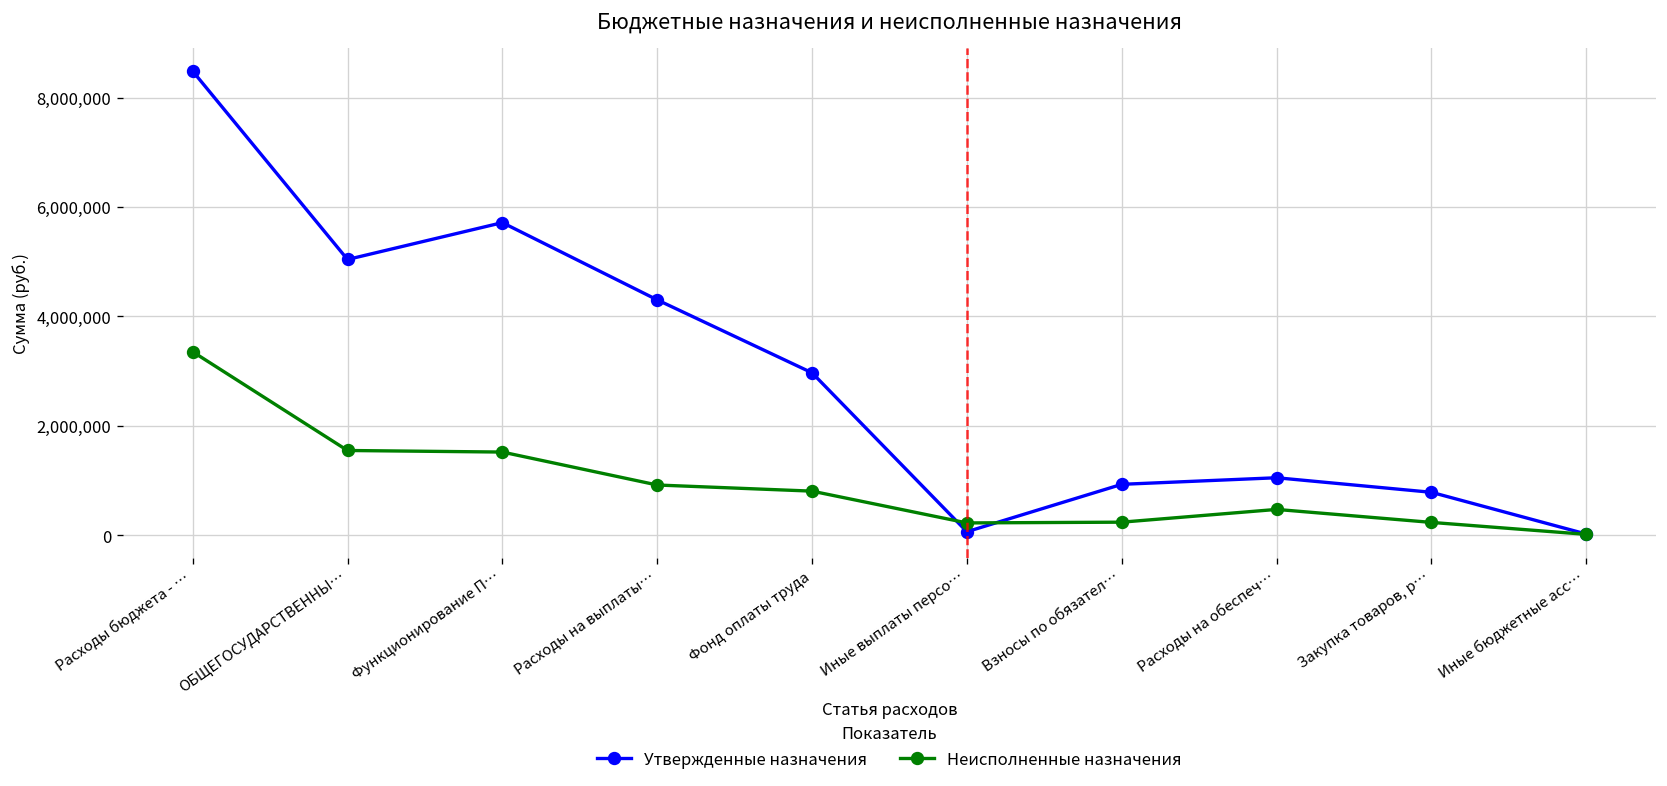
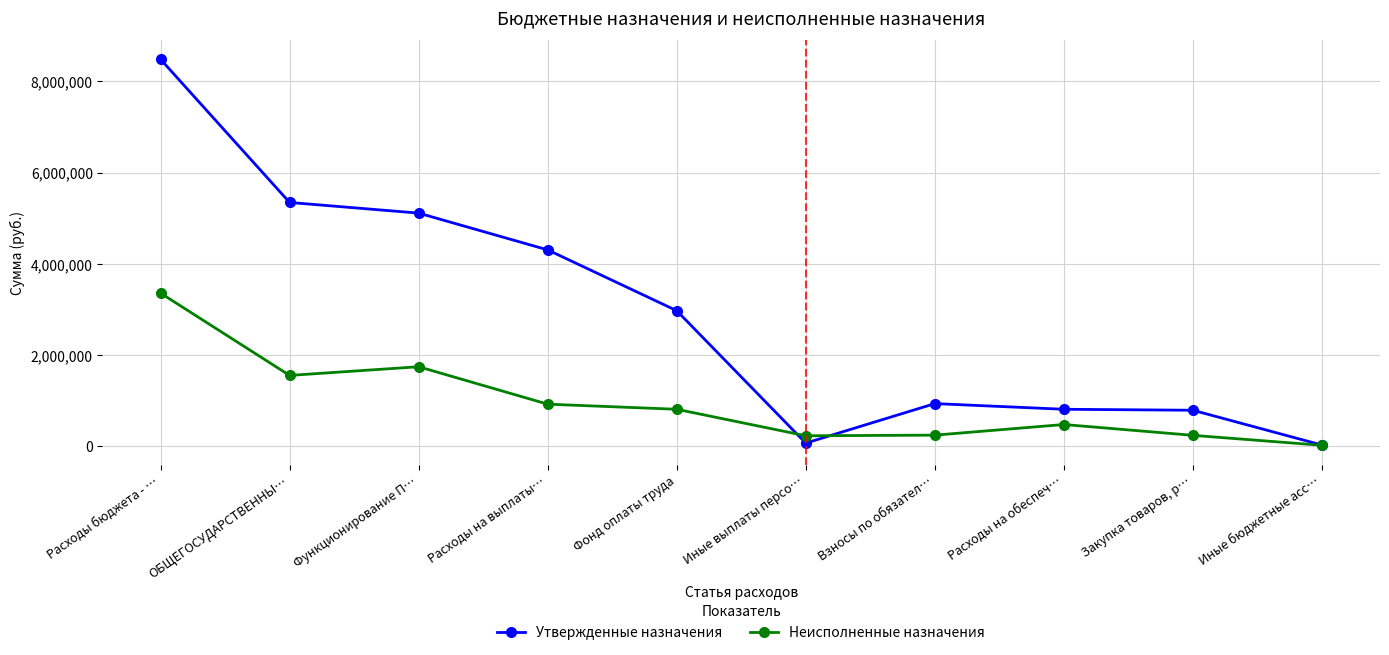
Утвержденные назначения, ОБЩЕГОСУДАРСТВЕННЫ…: 5,000,000 -> 5,300,000
Утвержденные назначения, Функционирование П…: 5,700,000 -> 5,100,000
Неисполненные назначения, Функционирование П…: 1,500,000 -> 1,700,000
Утвержденные назначения, Расходы на обеспеч…: 1,100,000 -> 800,000
